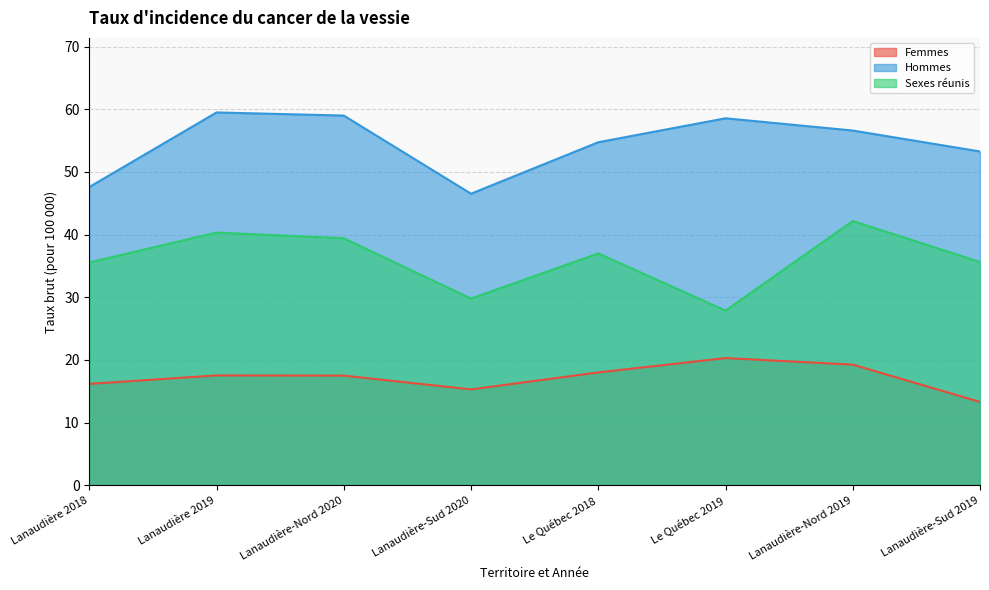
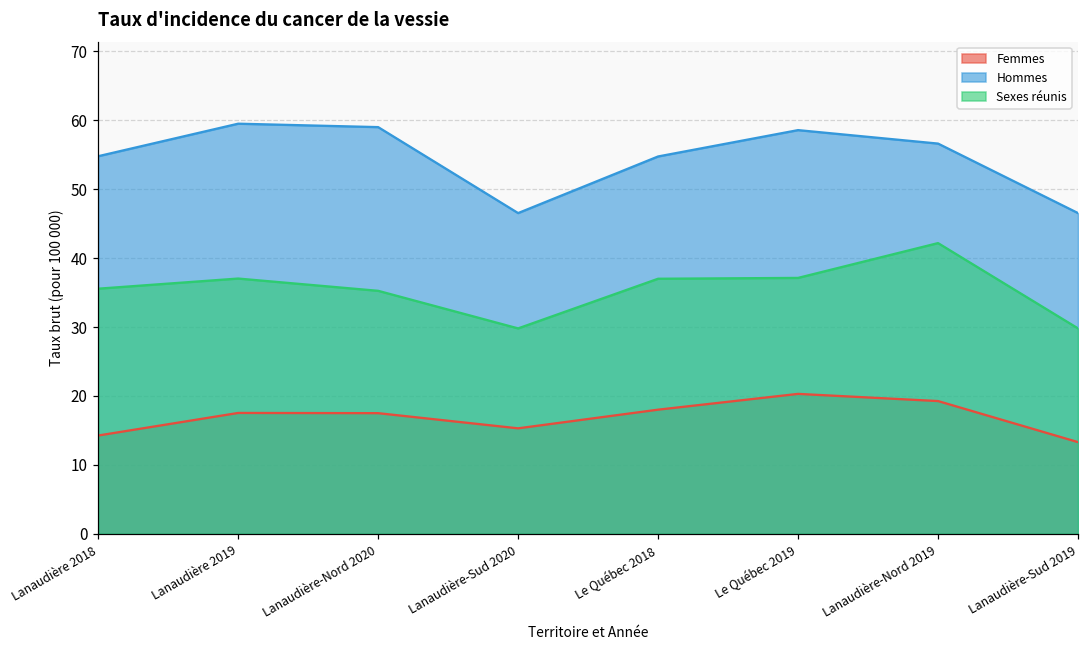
Femmes, Lanaudière 2018: 16 -> 14
Hommes, Lanaudière 2018: 48 -> 55
Sexes réunis, Lanaudière 2019: 40 -> 37
Sexes réunis, Lanaudière-Nord 2020: 39 -> 35
Sexes réunis, Le Québec 2019: 28 -> 37
Hommes, Lanaudière-Sud 2019: 53 -> 47
Sexes réunis, Lanaudière-Sud 2019: 36 -> 30
